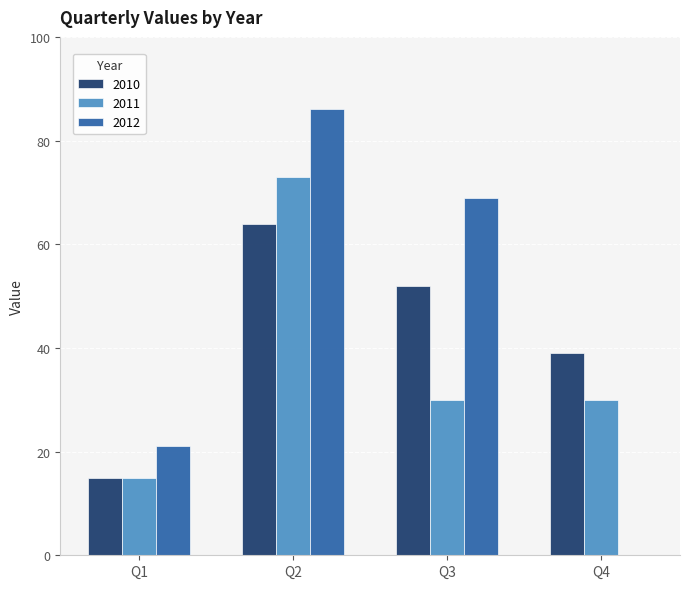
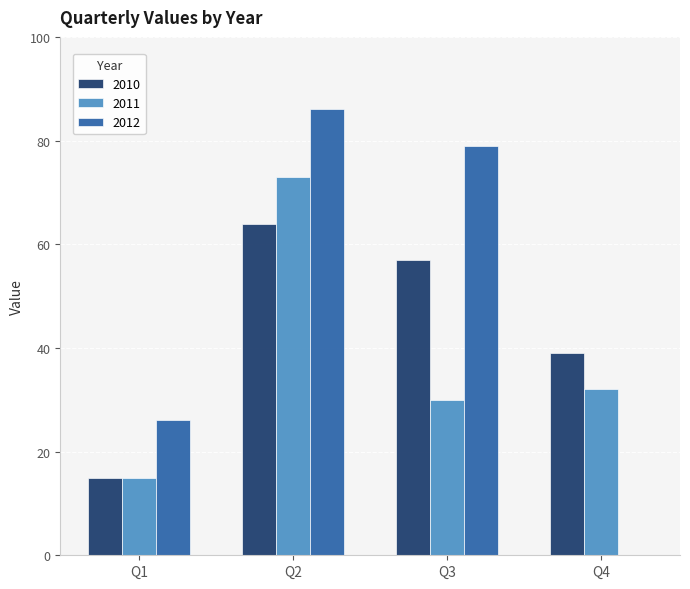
2012, Q1: 21 -> 26
2010, Q3: 52 -> 57
2012, Q3: 69 -> 79
2011, Q4: 30 -> 32
